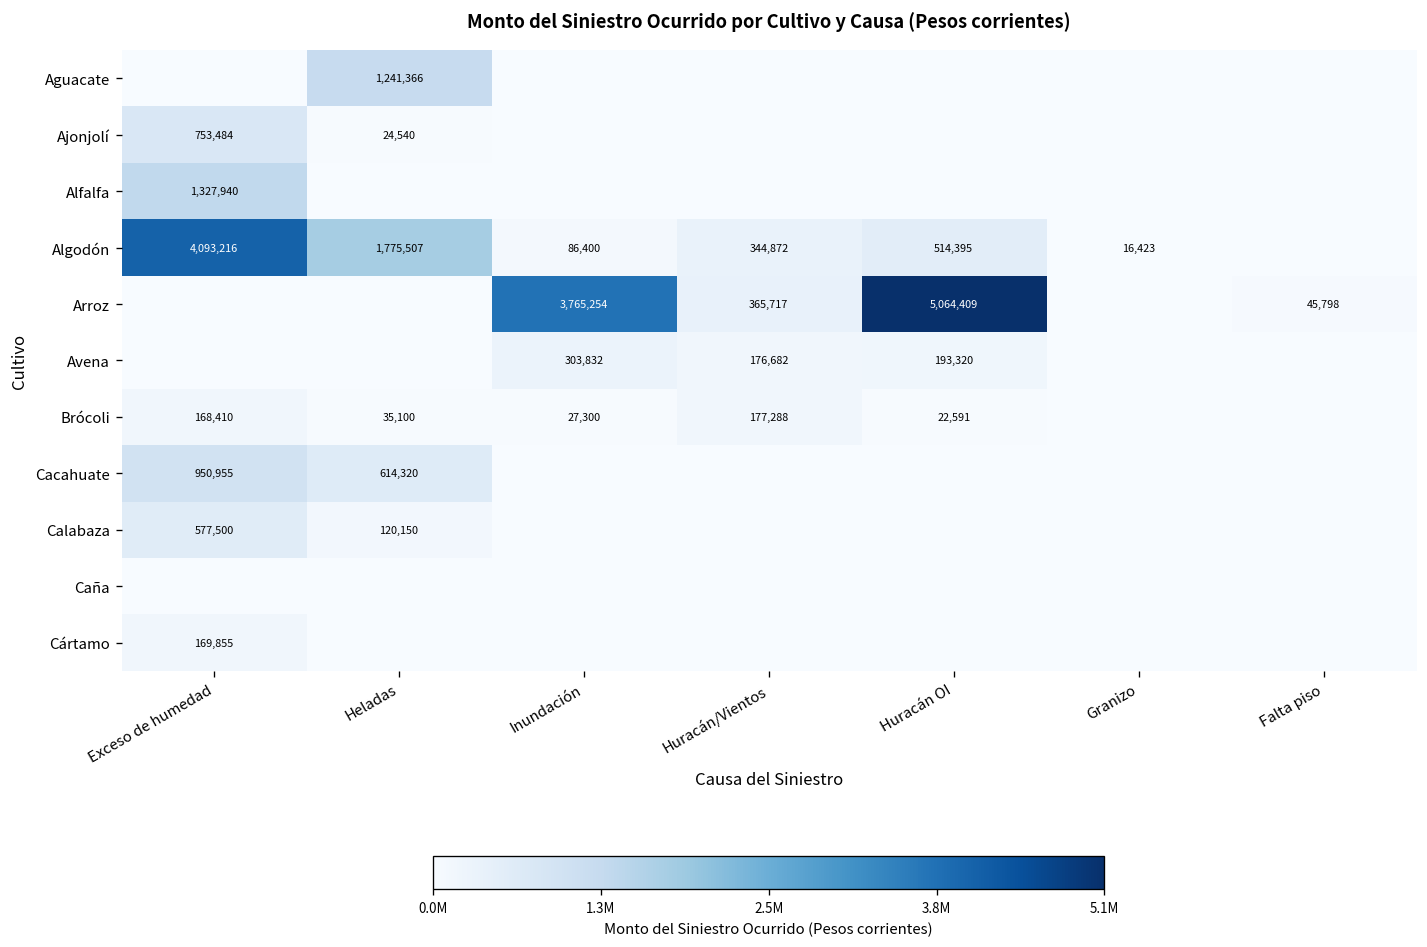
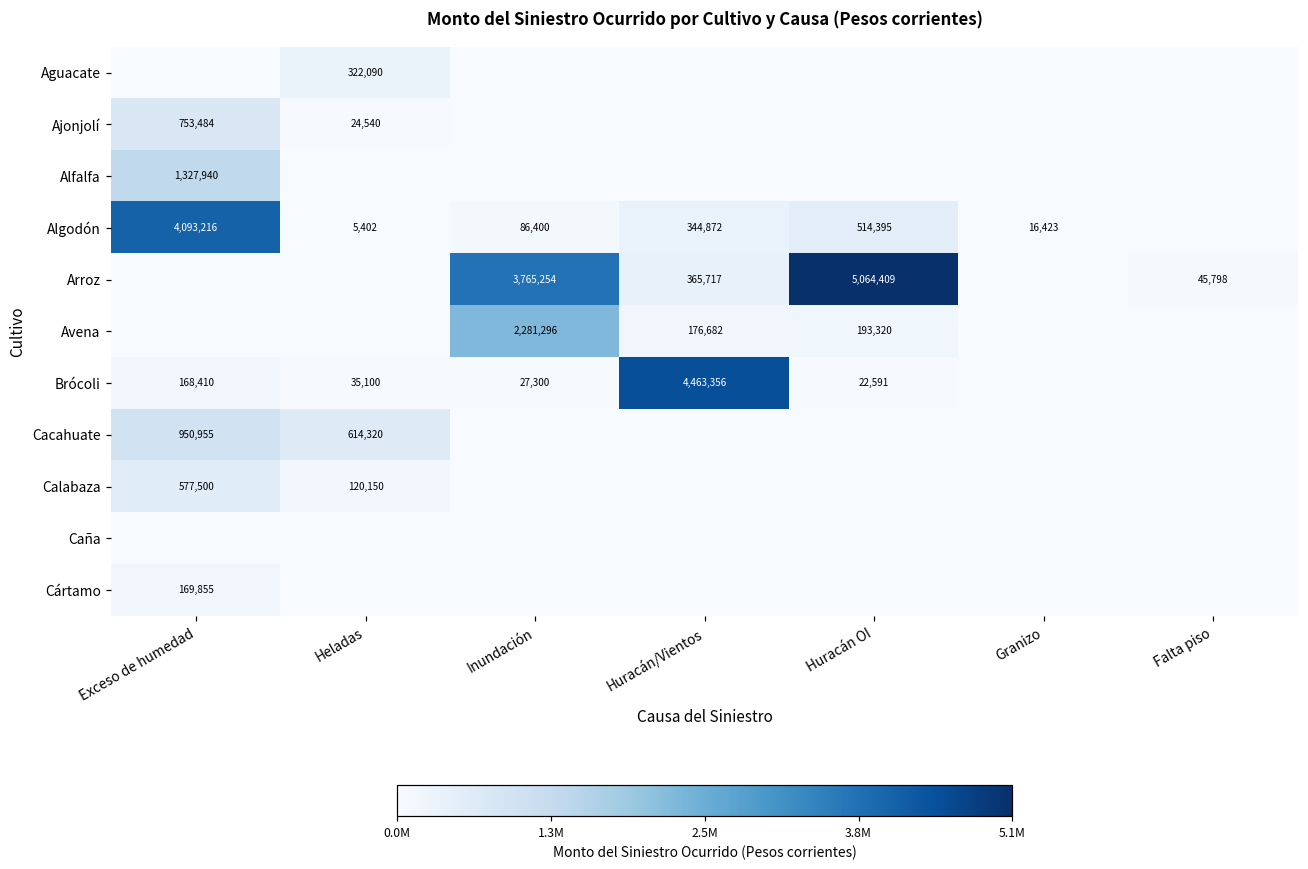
Aguacate, Heladas: 1,241,366 -> 322,090
Algodón, Heladas: 1,775,507 -> 5,402
Avena, Inundación: 303,832 -> 2,281,296
Brócoli, Huracán/Vientos: 177,288 -> 4,463,356
